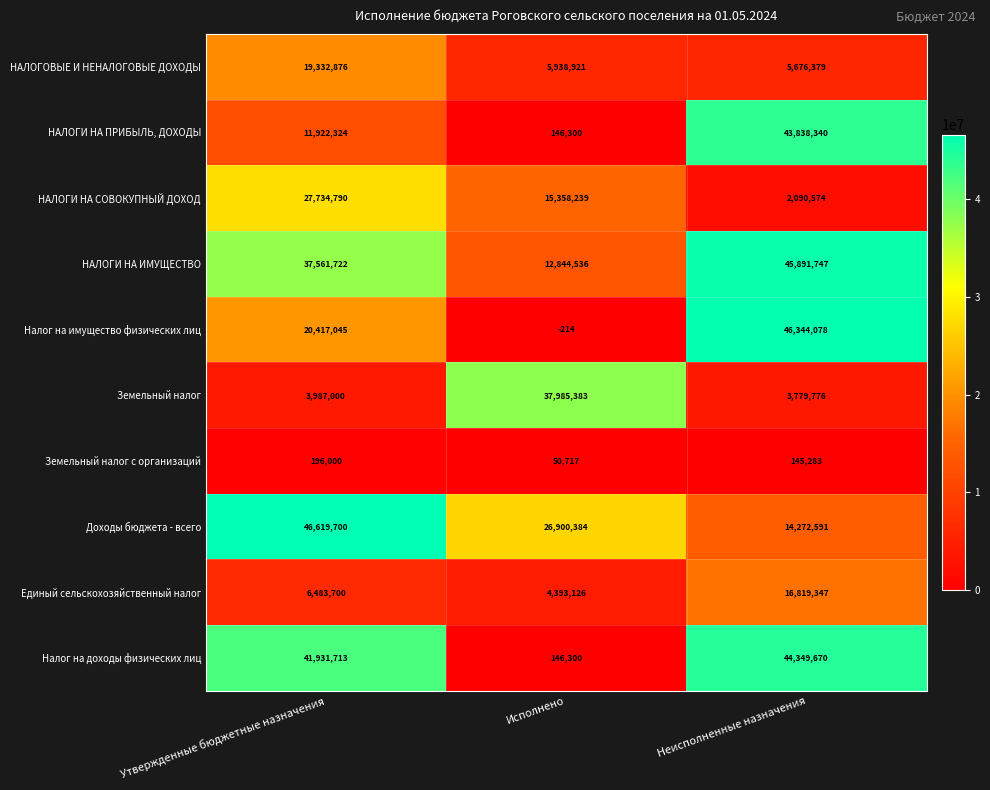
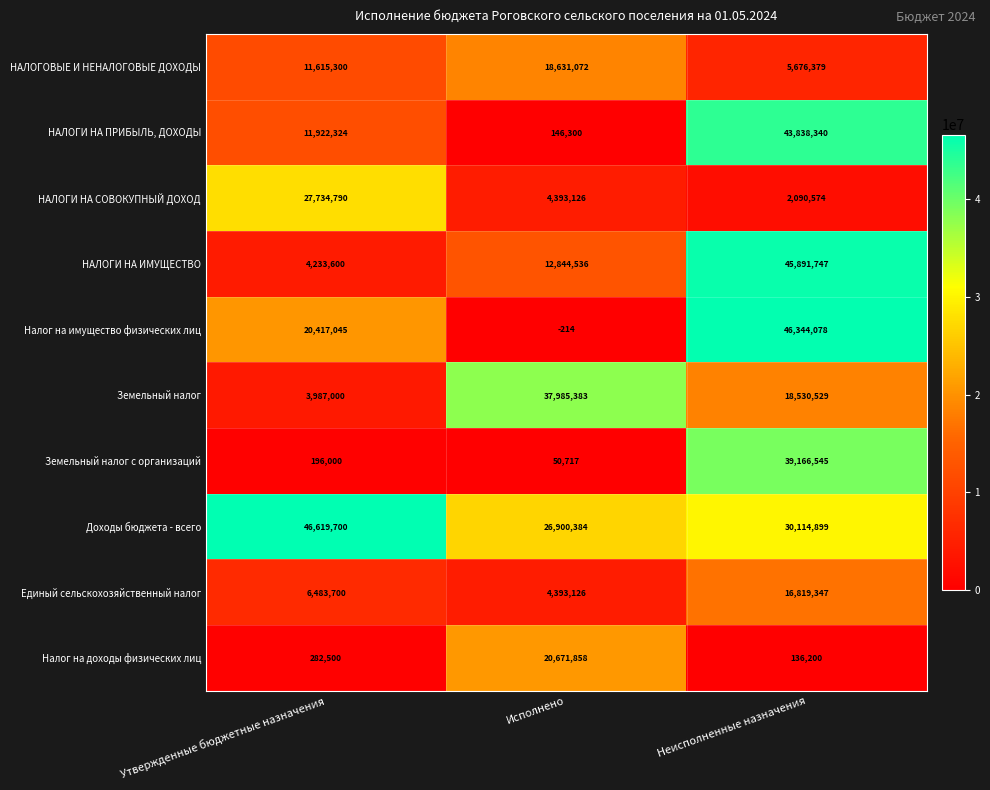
НАЛОГОВЫЕ И НЕНАЛОГОВЫЕ ДОХОДЫ, Утвержденные бюджетные назначения: 19,332,876 -> 11,615,300
НАЛОГОВЫЕ И НЕНАЛОГОВЫЕ ДОХОДЫ, Исполнено: 5,938,921 -> 18,631,072
НАЛОГИ НА СОВОКУПНЫЙ ДОХОД, Исполнено: 15,358,239 -> 4,393,126
НАЛОГИ НА ИМУЩЕСТВО, Утвержденные бюджетные назначения: 37,561,722 -> 4,233,600
Земельный налог, Неисполненные назначения: 3,779,776 -> 18,530,529
Земельный налог с организаций, Неисполненные назначения: 145,283 -> 39,166,545
Доходы бюджета - всего, Неисполненные назначения: 14,272,591 -> 30,114,899
Налог на доходы физических лиц, Утвержденные бюджетные назначения: 41,931,713 -> 282,500
Налог на доходы физических лиц, Исполнено: 146,300 -> 20,671,858
Налог на доходы физических лиц, Неисполненные назначения: 44,349,670 -> 136,200
